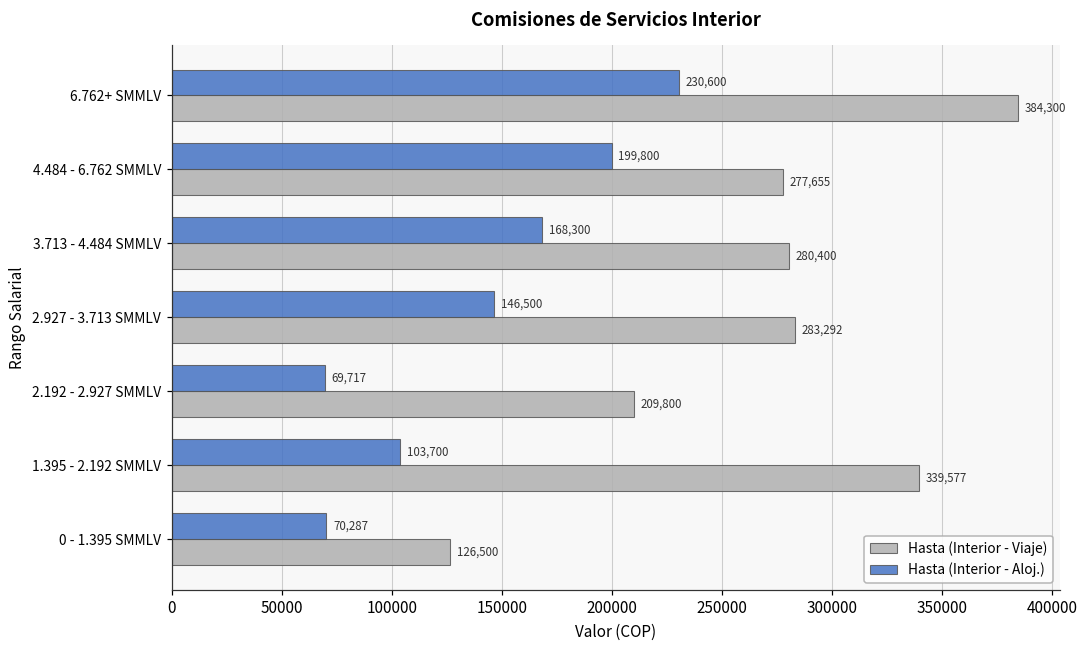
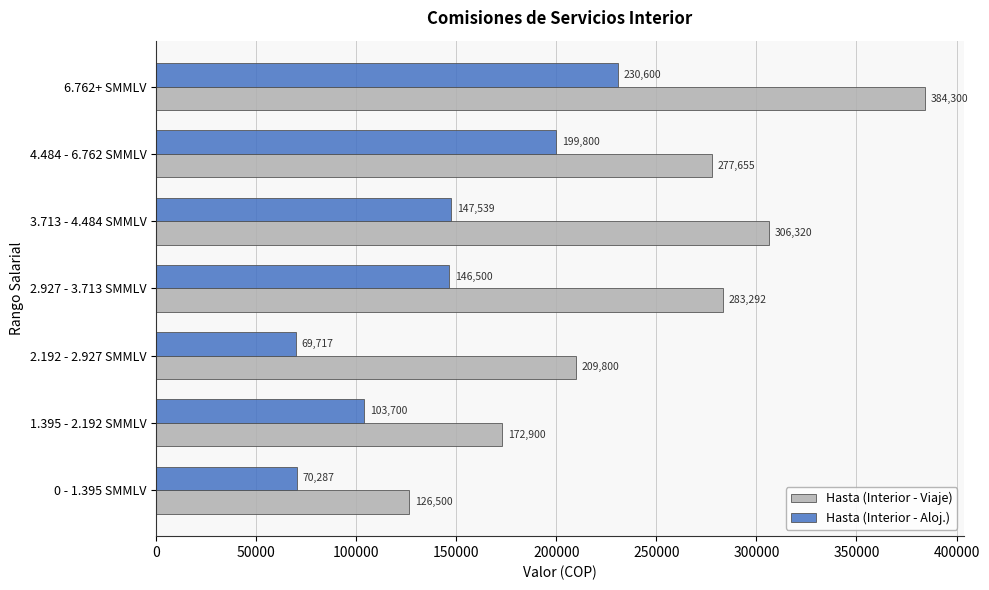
Hasta (Interior - Aloj.), 3.713 - 4.484 SMMLV: 168,300 -> 147,539
Hasta (Interior - Viaje), 3.713 - 4.484 SMMLV: 280,400 -> 306,320
Hasta (Interior - Viaje), 1.395 - 2.192 SMMLV: 339,577 -> 172,900
